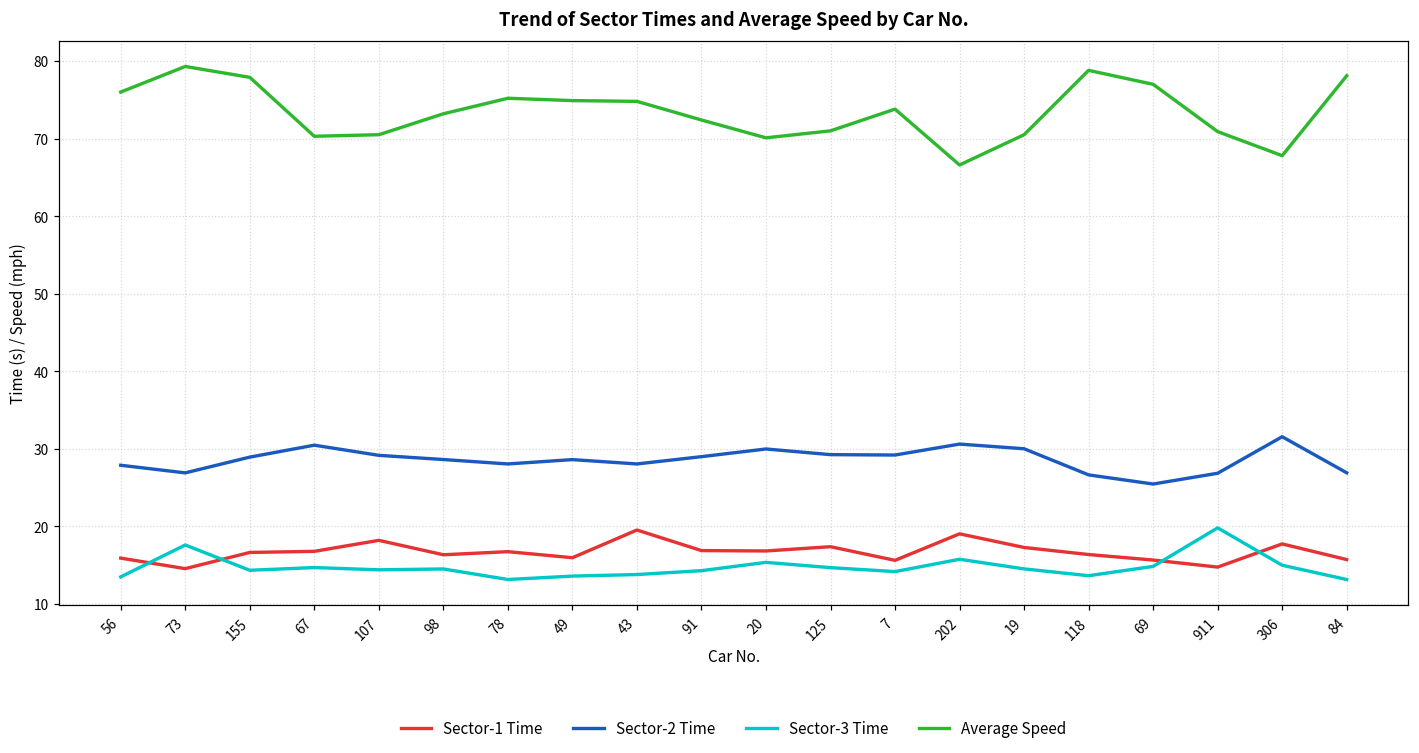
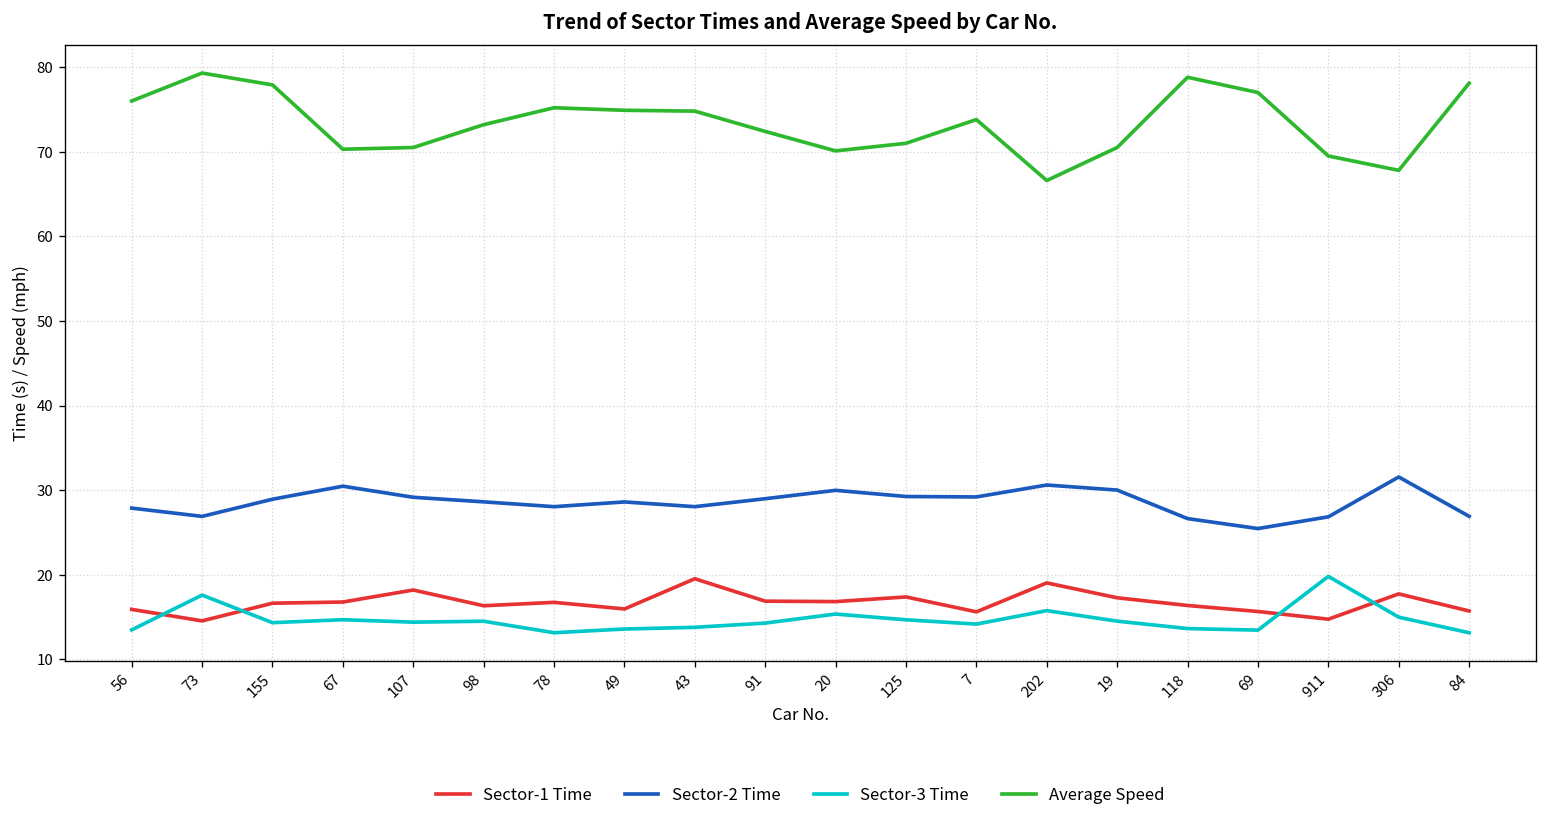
Sector-3 Time, 69: 15 -> 13
Average Speed, 911: 71 -> 70
